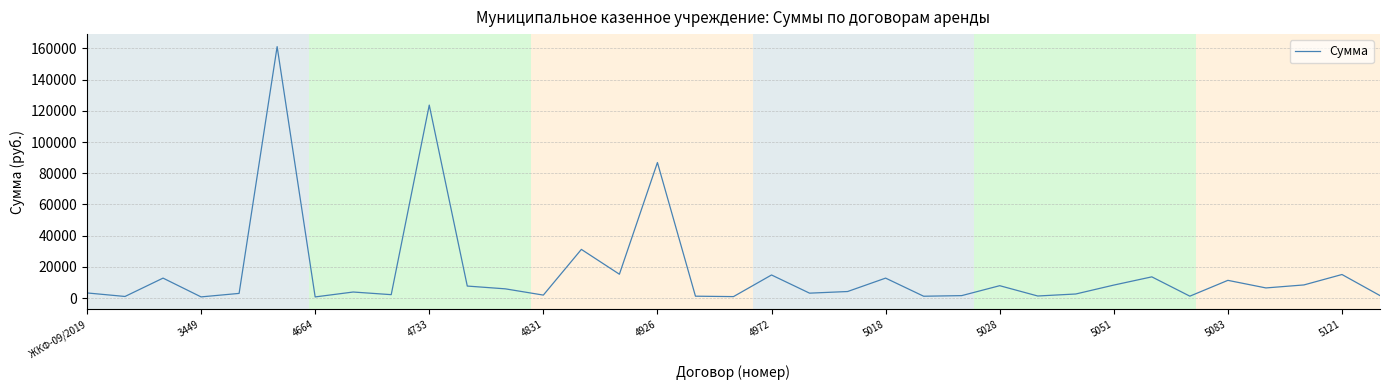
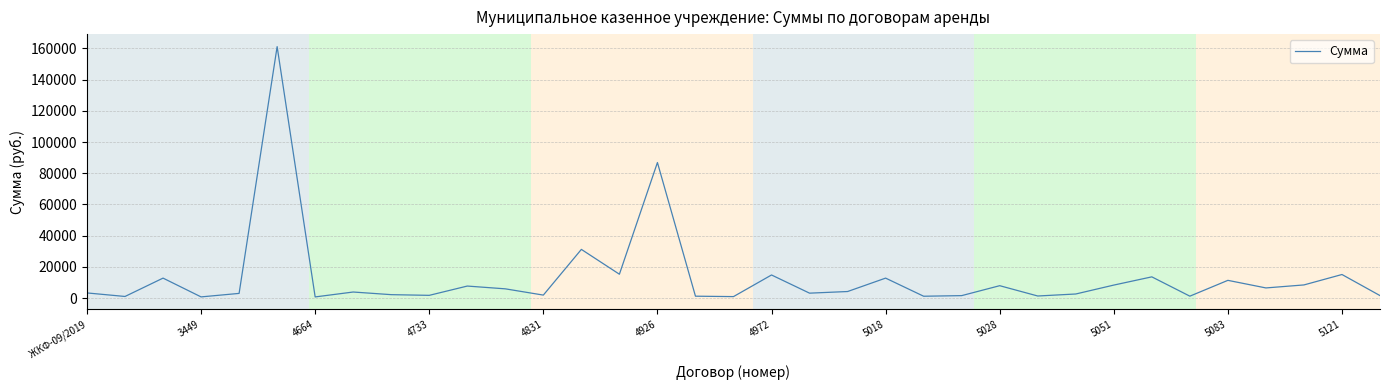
4733: 124000 -> 2000
